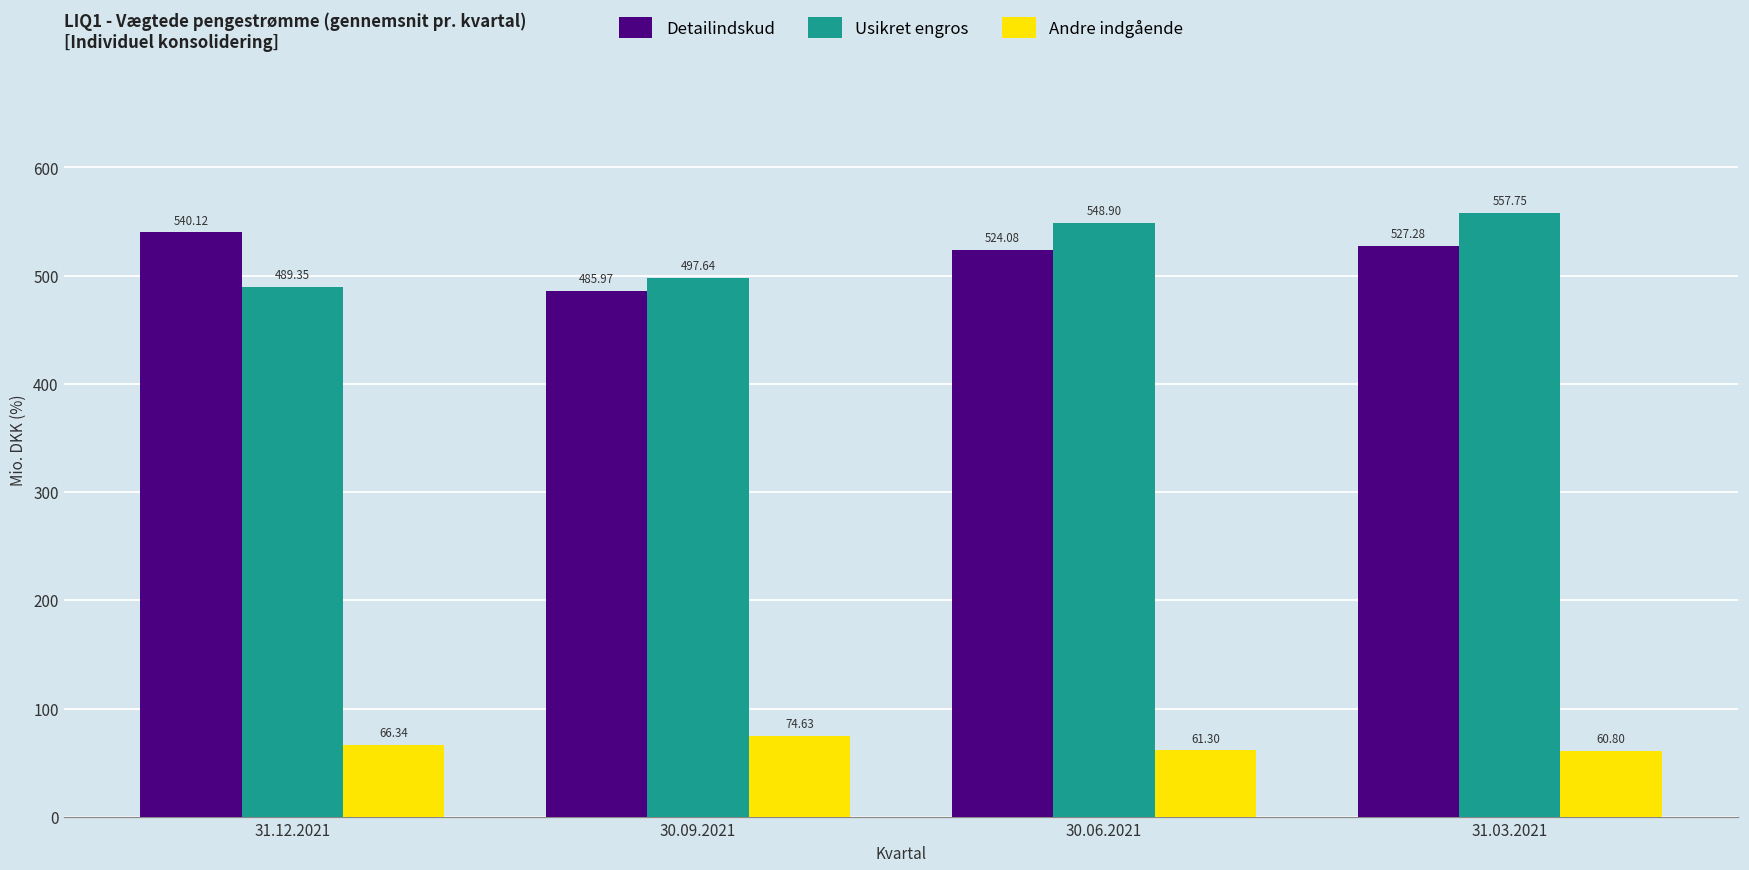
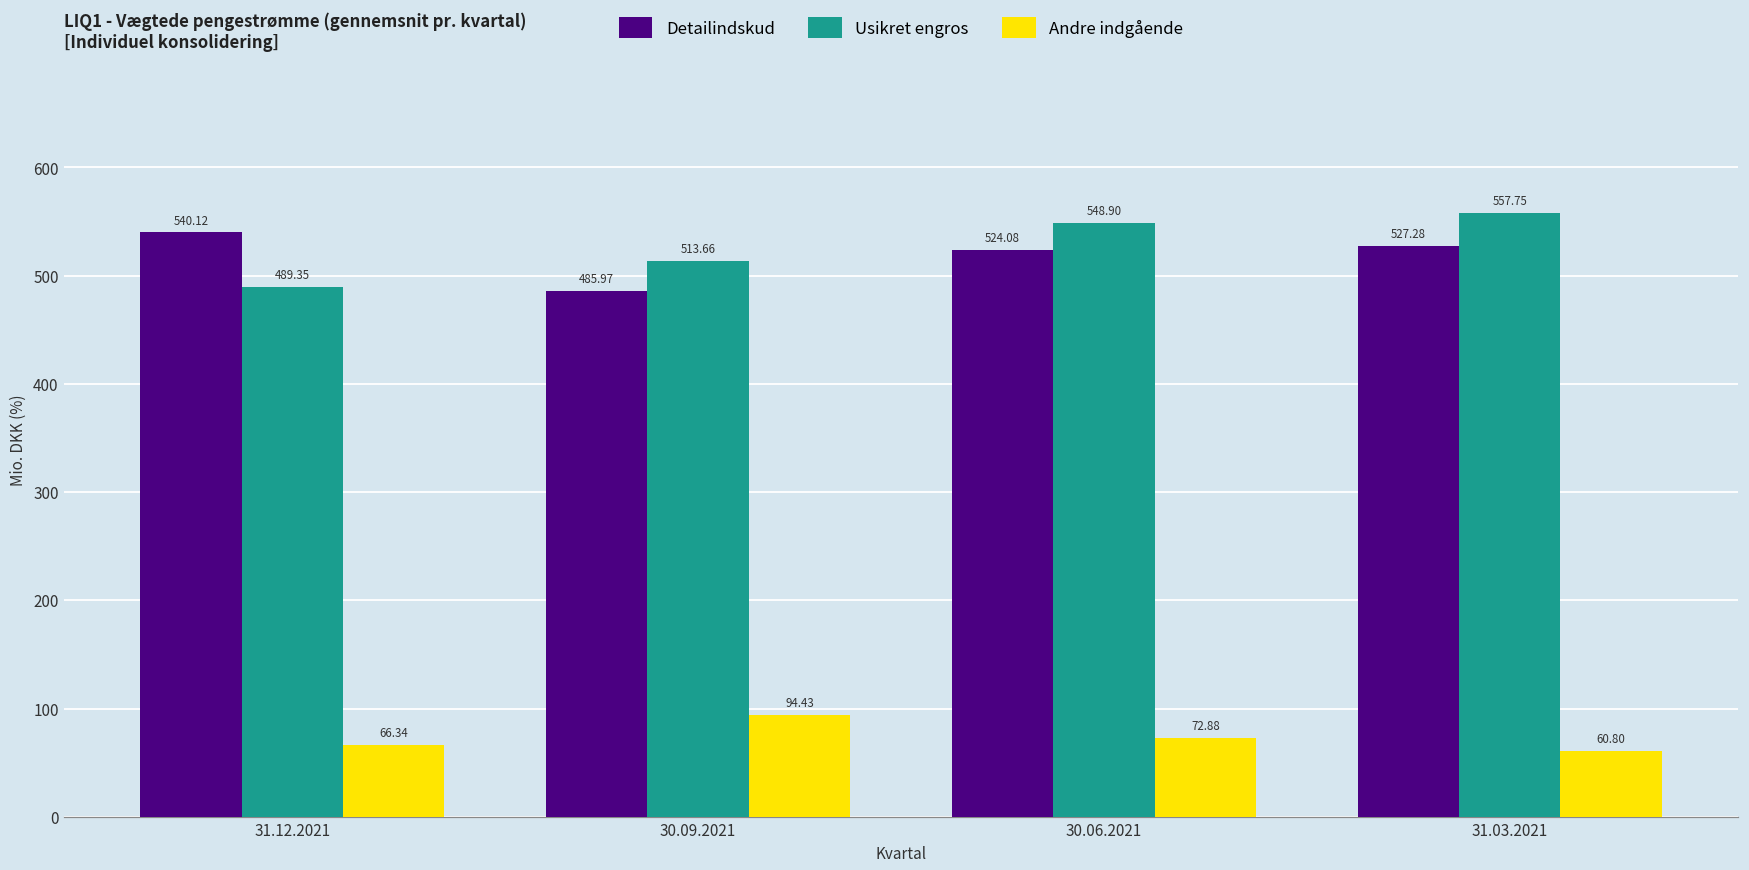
Usikret engros, 30.09.2021: 497.64 -> 513.66
Andre indgående, 30.09.2021: 74.63 -> 94.43
Andre indgående, 30.06.2021: 61.30 -> 72.88
